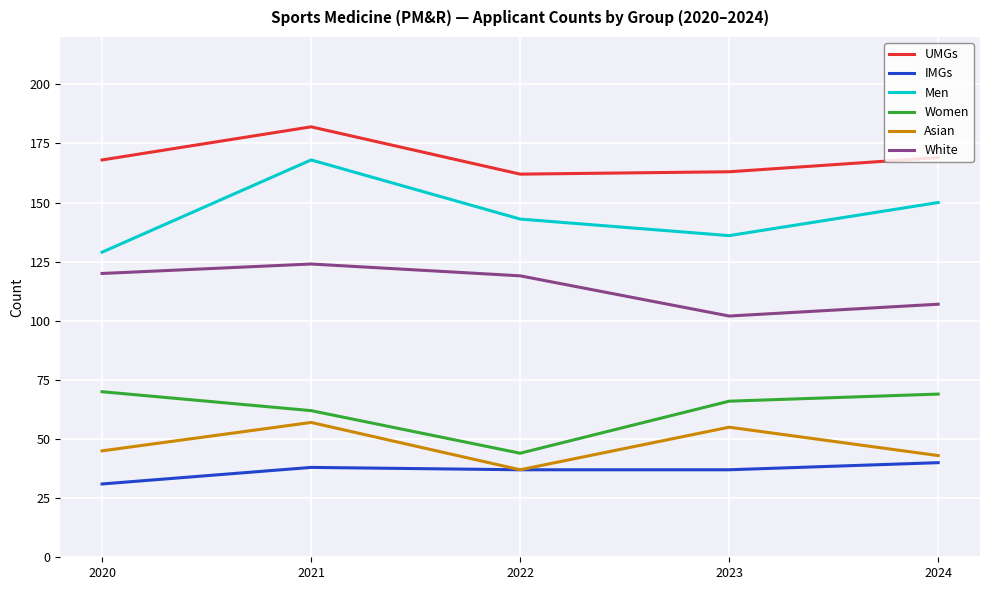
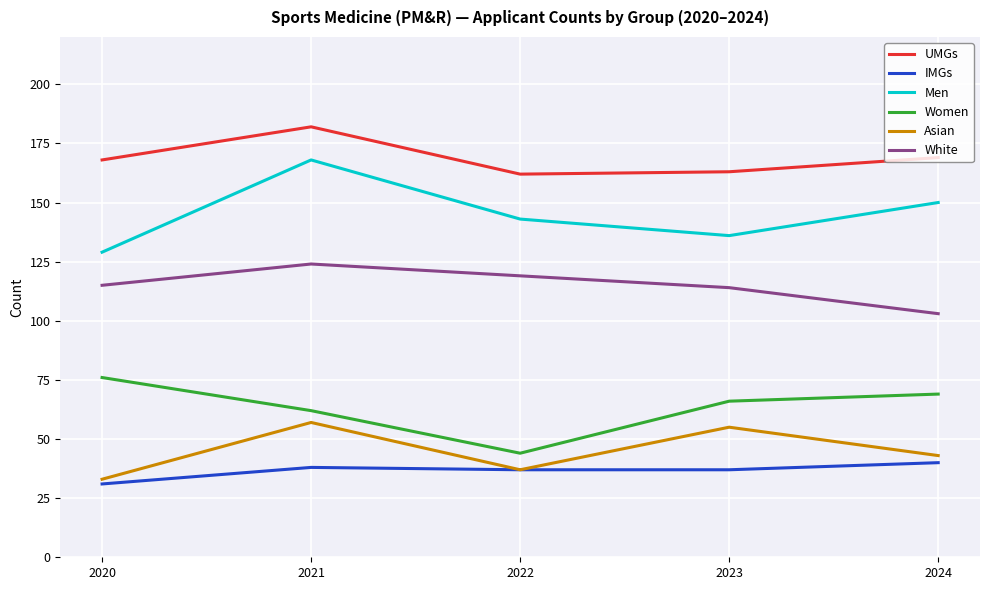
Women, 2020: 70 -> 76
Asian, 2020: 45 -> 33
White, 2020: 120 -> 115
White, 2023: 102 -> 114
White, 2024: 107 -> 103
